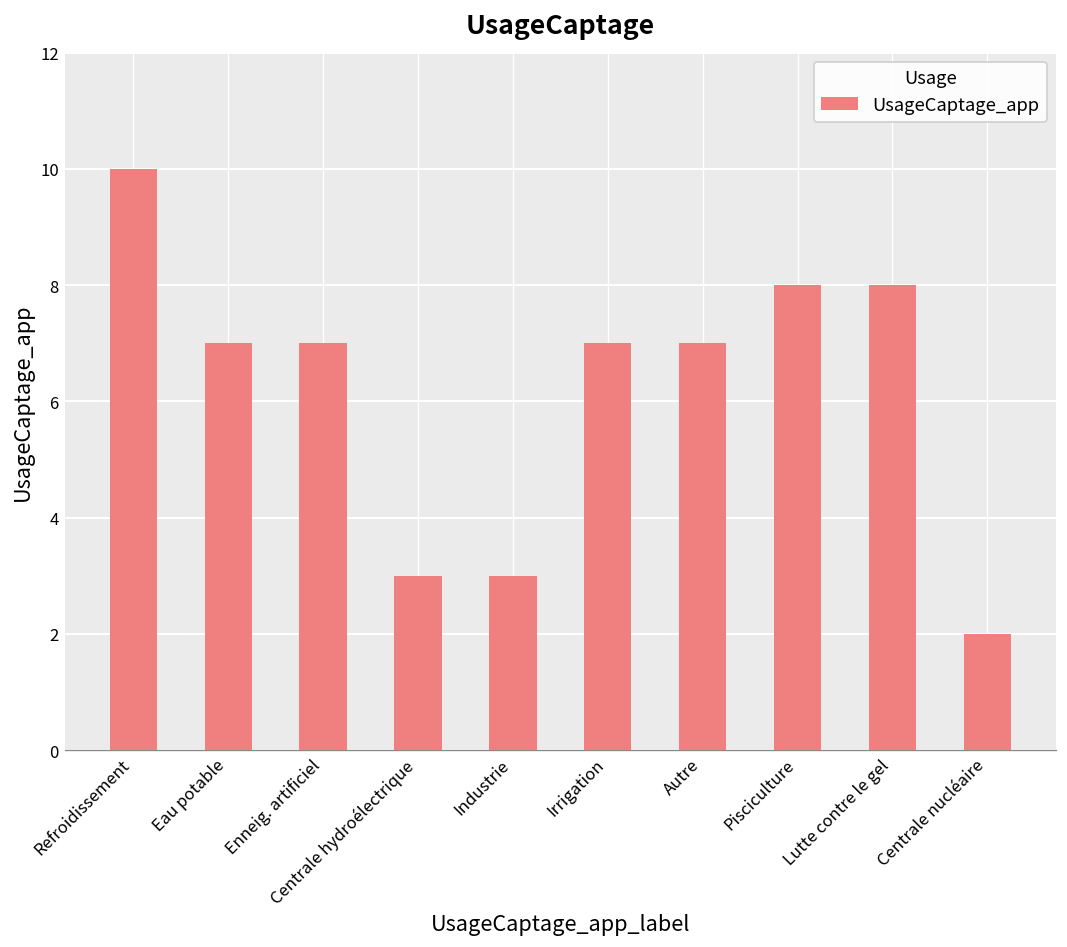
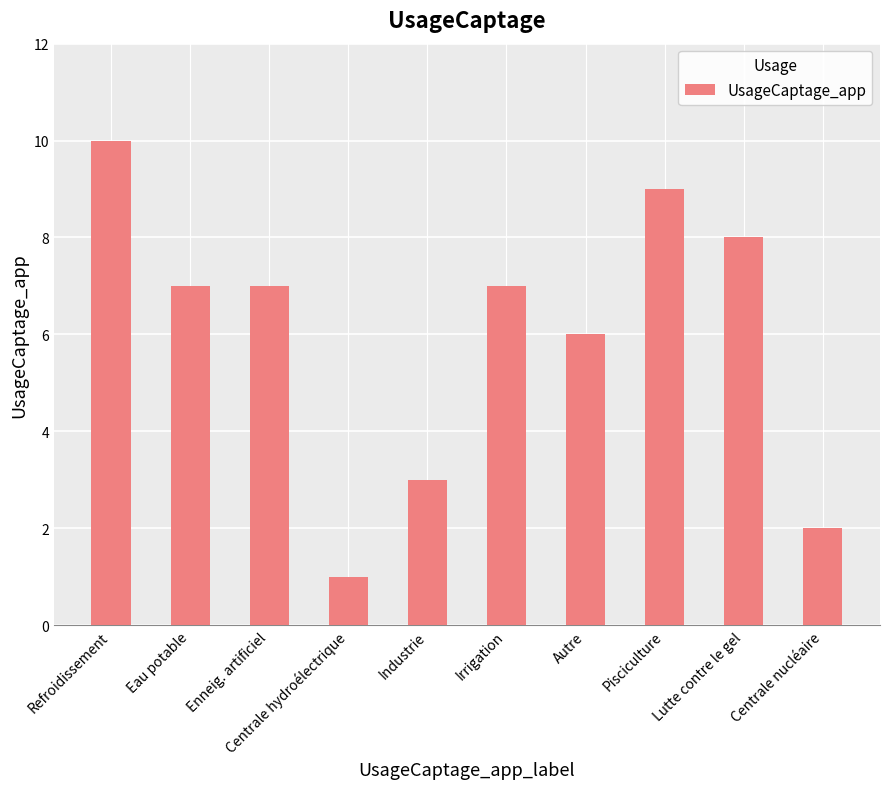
Centrale hydroélectrique: 3 -> 1
Autre: 7 -> 6
Pisciculture: 8 -> 9
